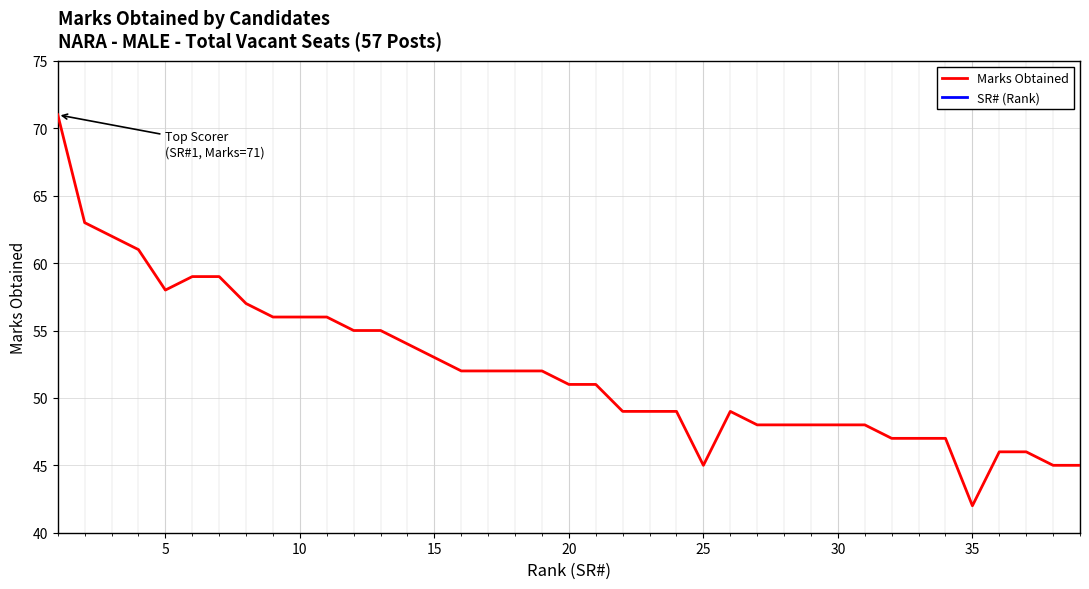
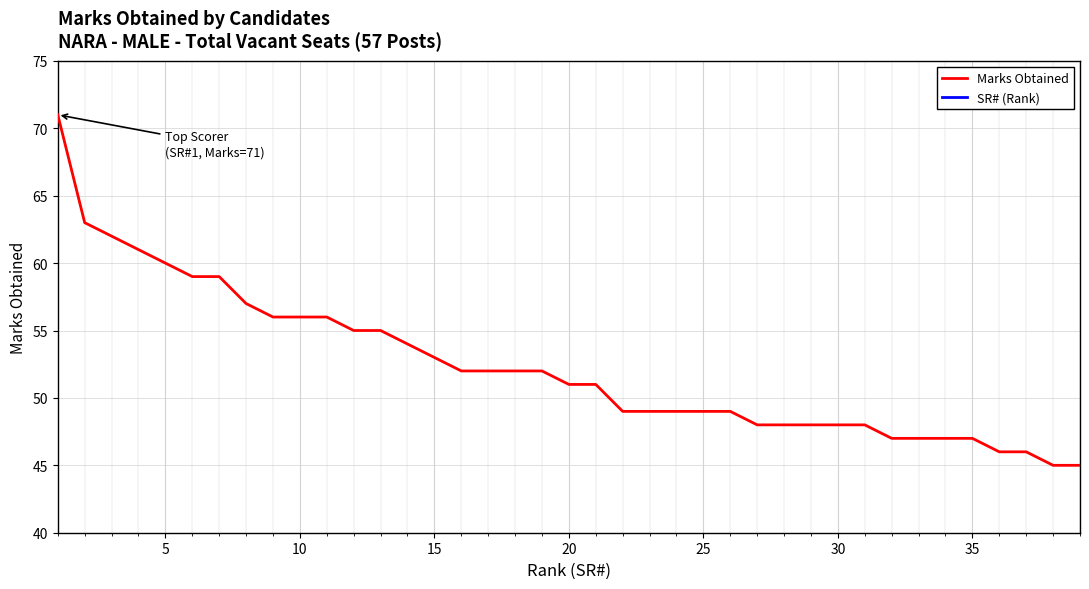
Marks Obtained, 5: 58 -> 60
Marks Obtained, 25: 45 -> 49
Marks Obtained, 35: 42 -> 47
